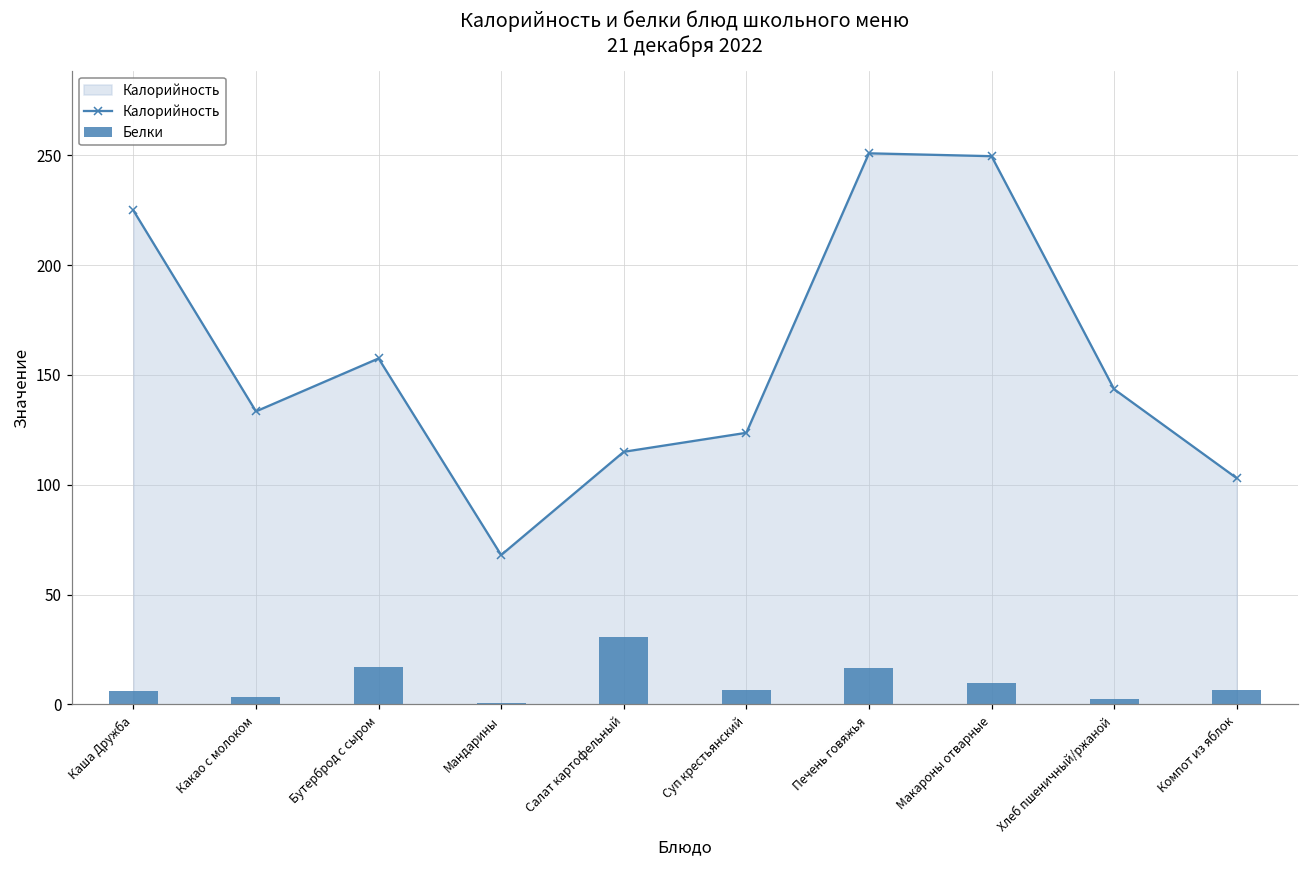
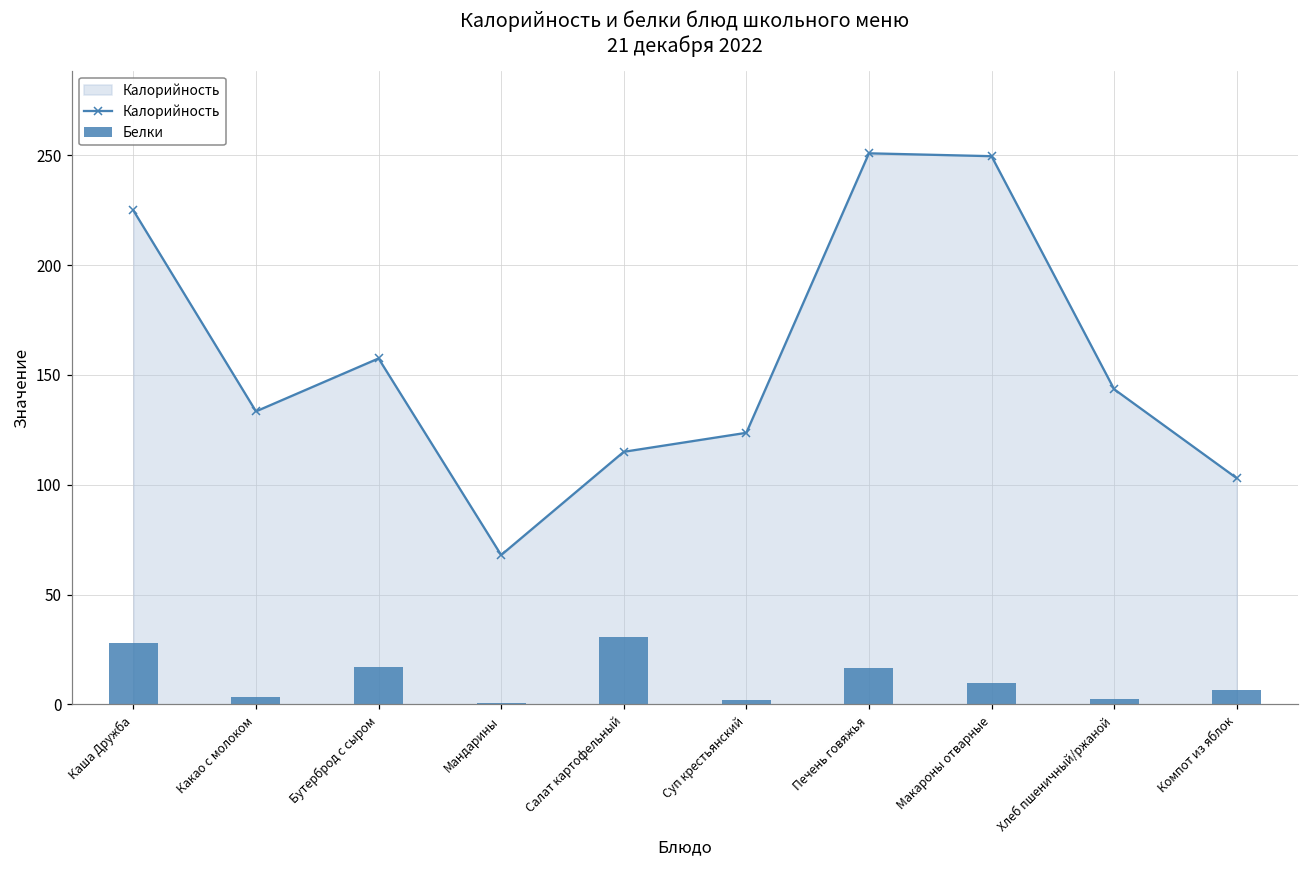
Белки, Каша Дружба: 6 -> 28
Белки, Суп крестьянский: 7 -> 2
